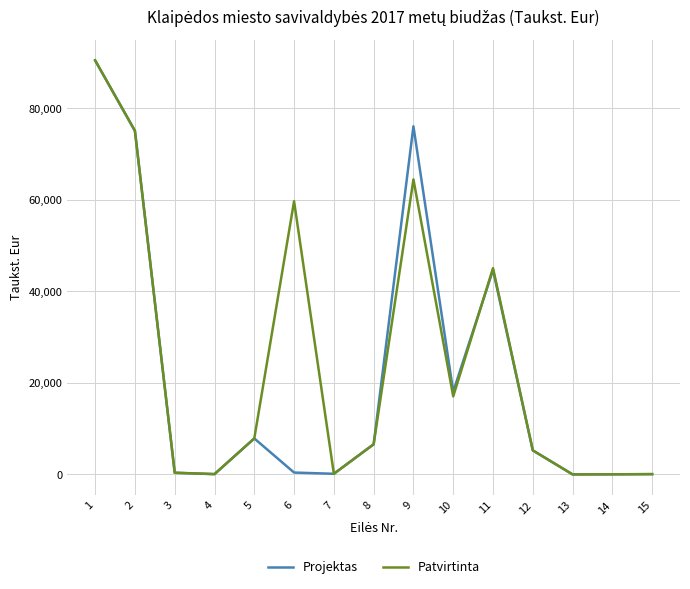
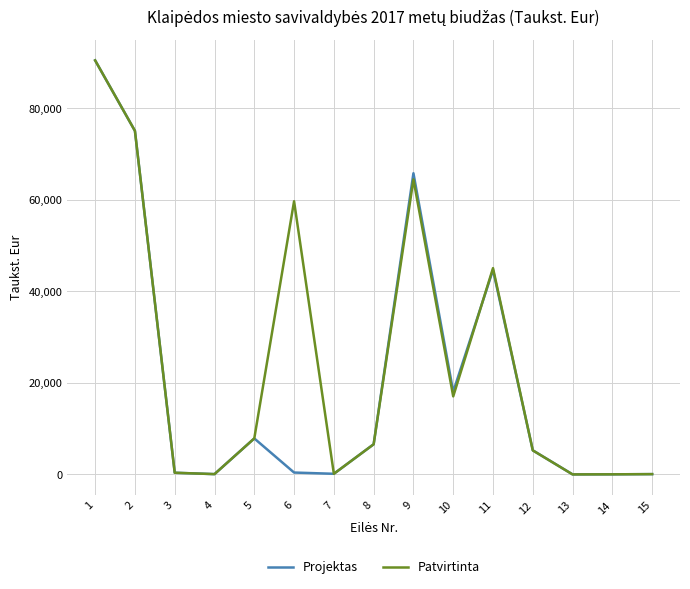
Projektas, 9: 76,000 -> 66,000
